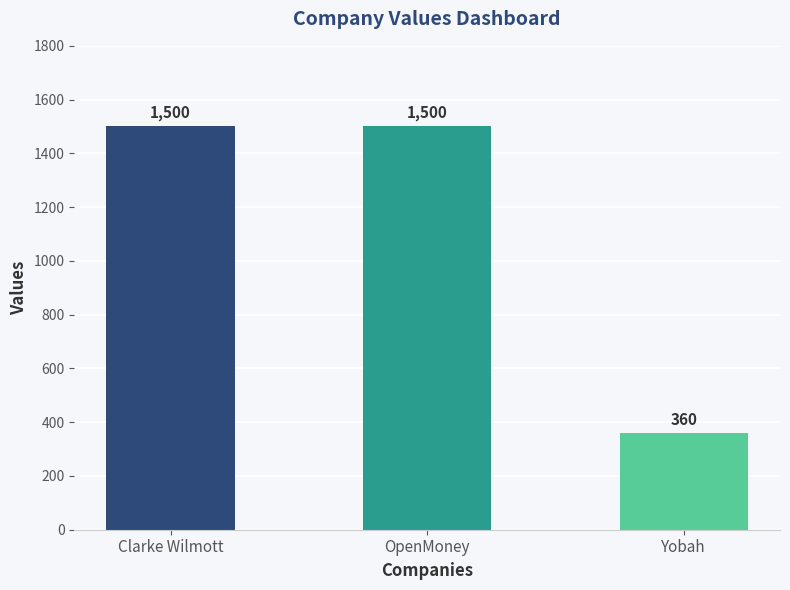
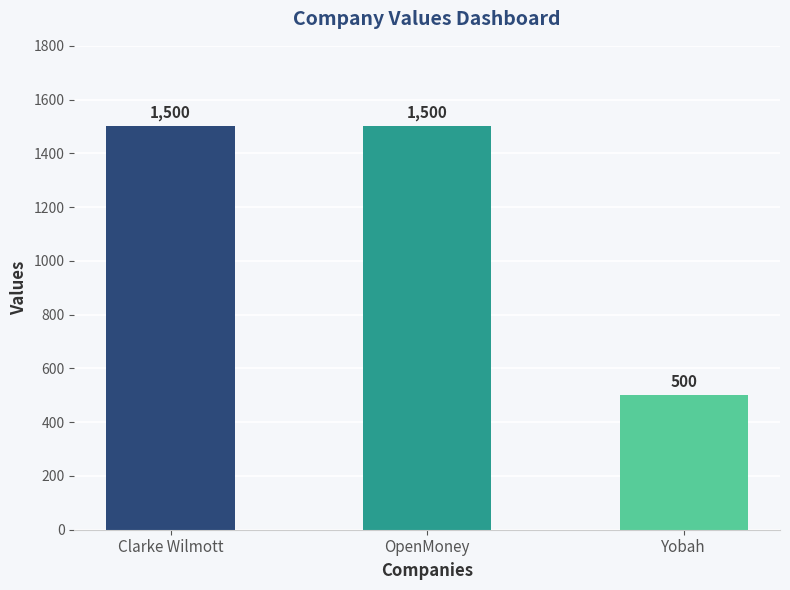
Yobah: 360 -> 500
